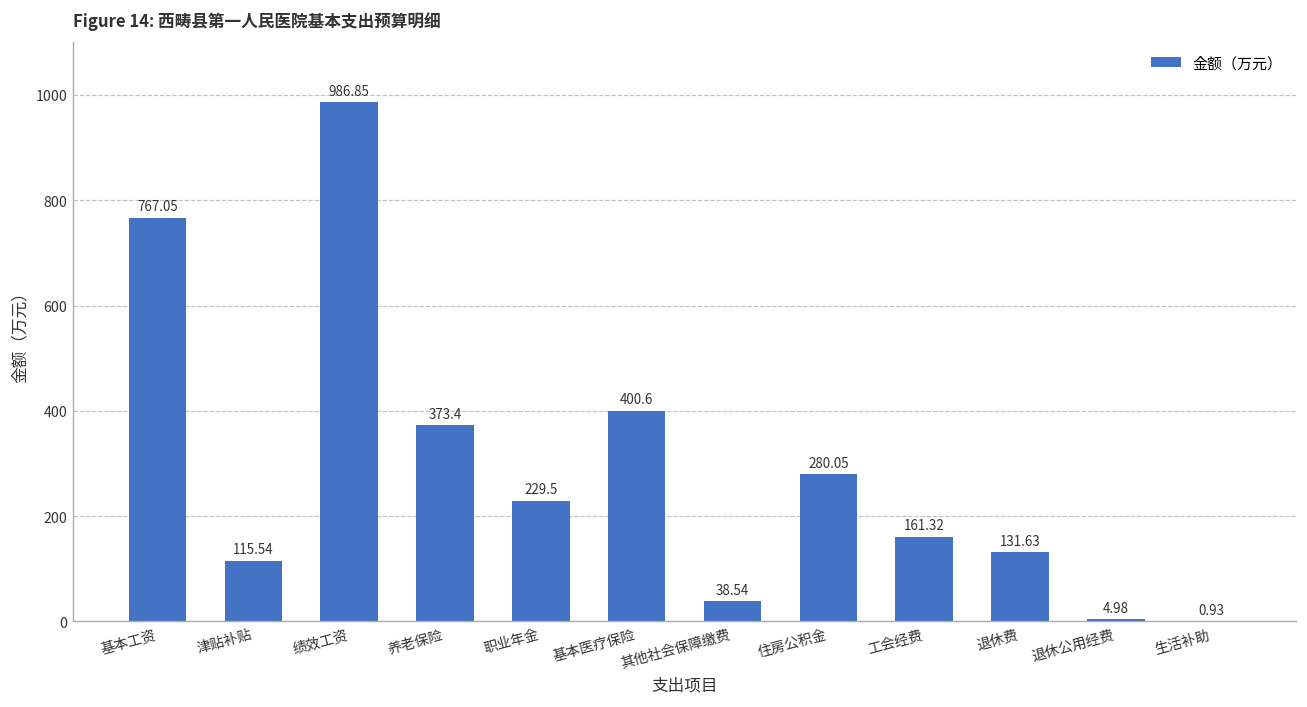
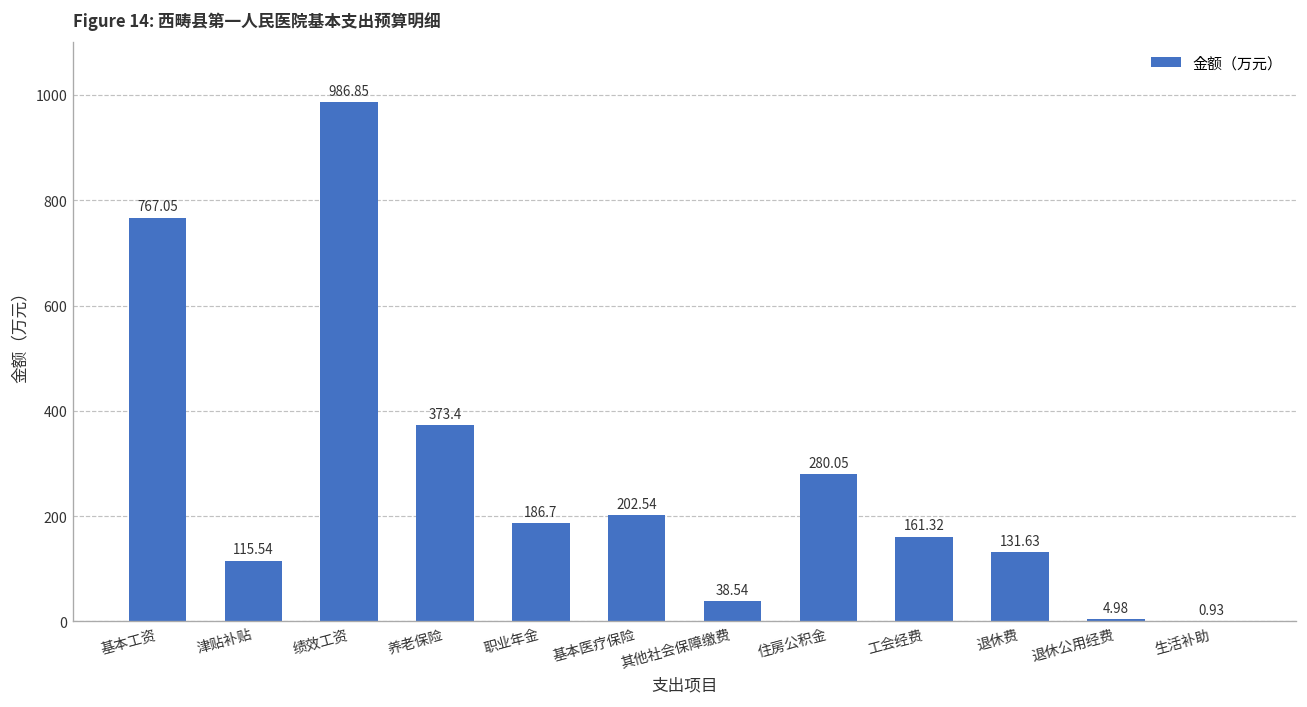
职业年金: 229.5 -> 186.7
基本医疗保险: 400.6 -> 202.54
